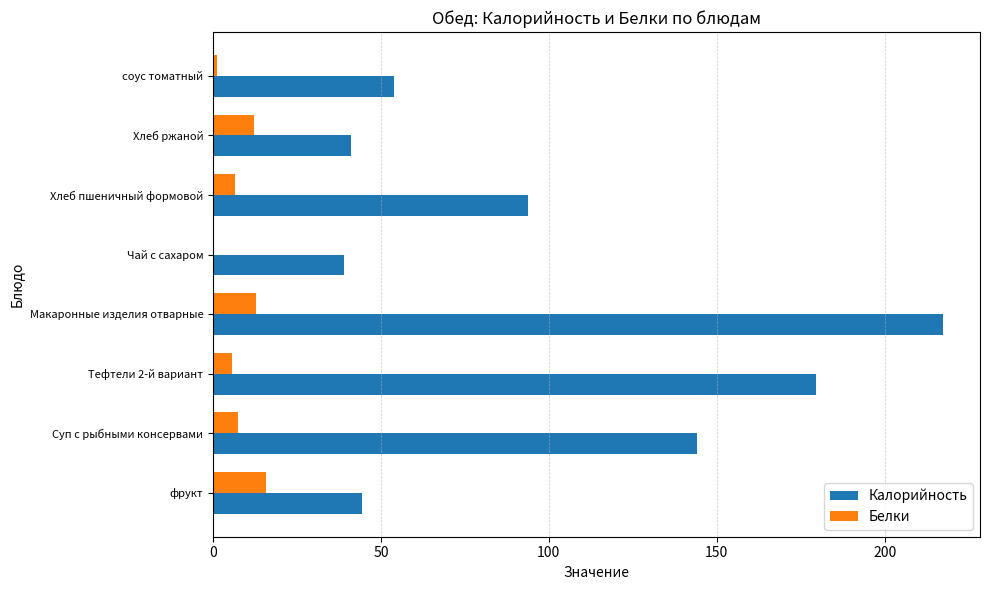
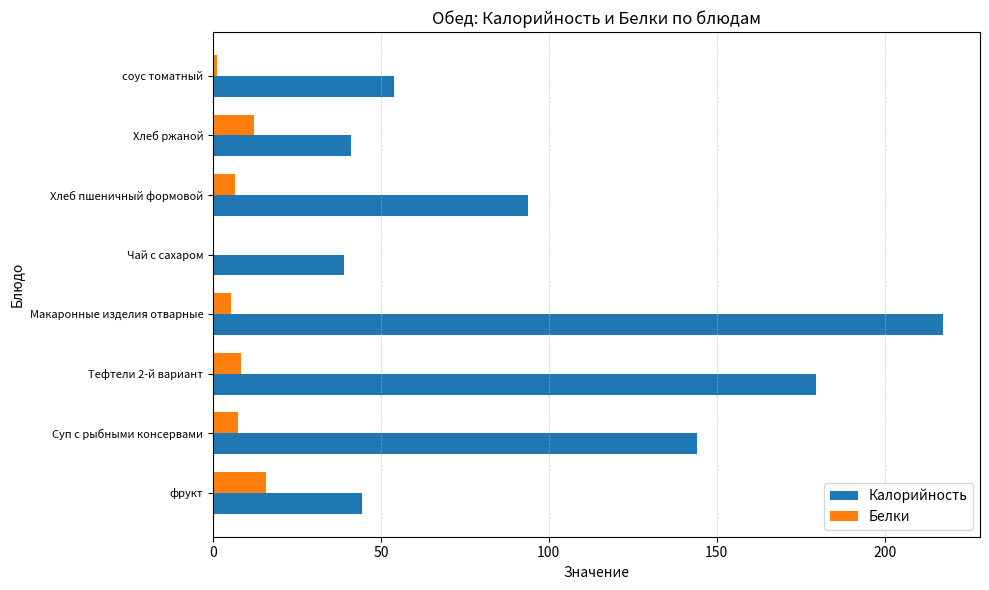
Белки, Макаронные изделия отварные: 13 -> 5
Белки, Тефтели 2-й вариант: 6 -> 8
